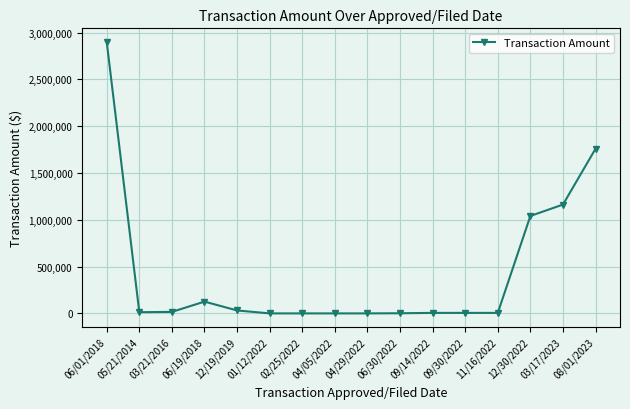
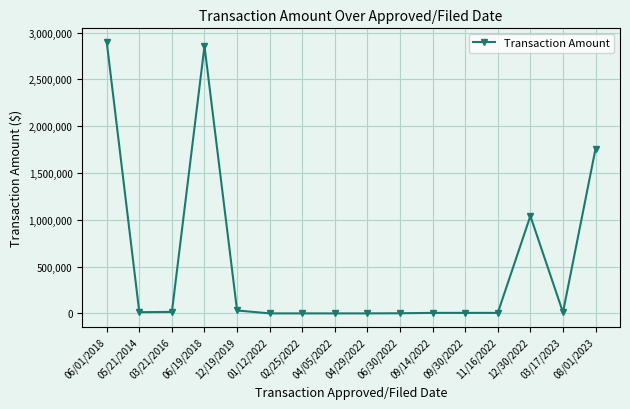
06/19/2018: 100,000 -> 2,900,000
03/17/2023: 1,200,000 -> 0
